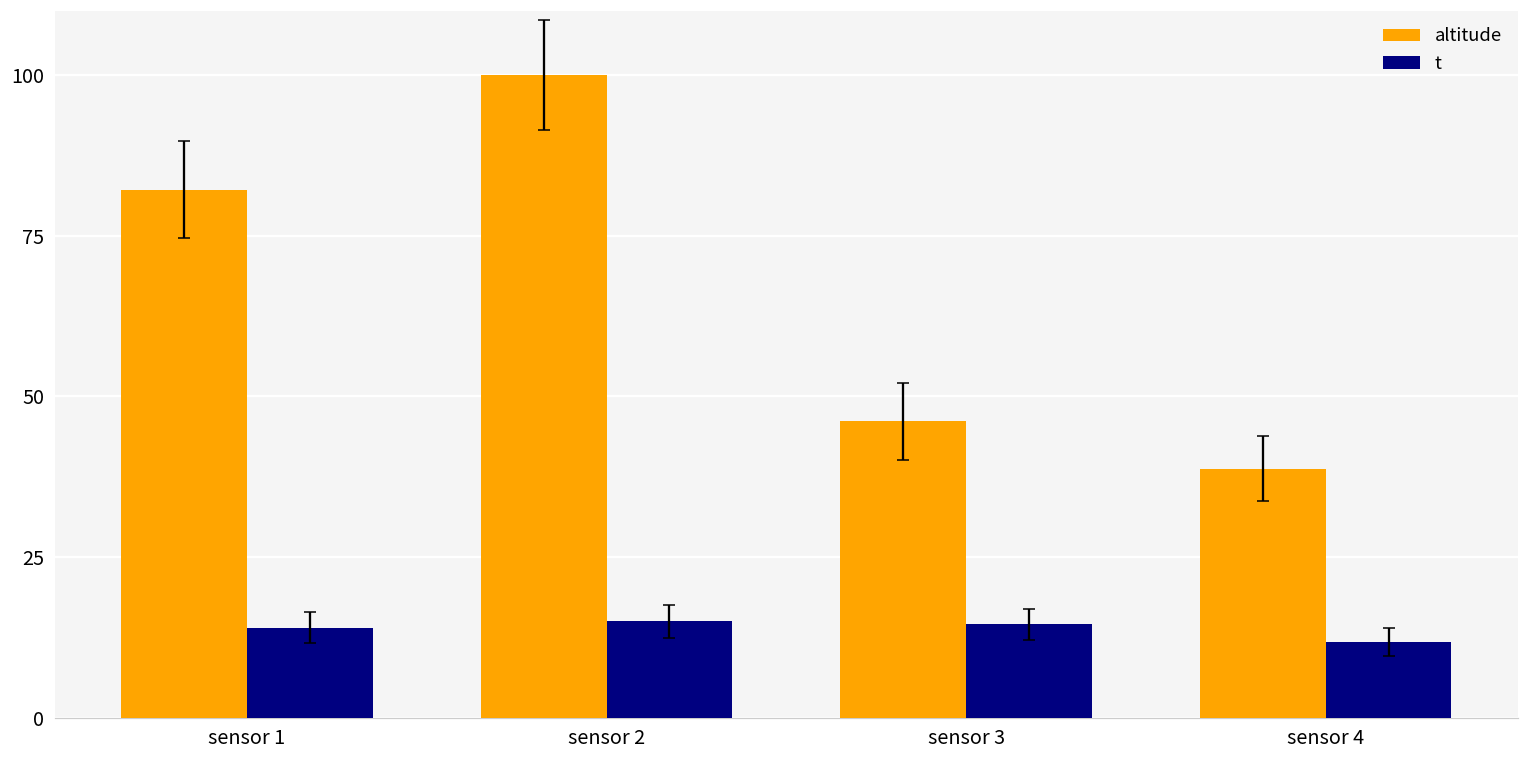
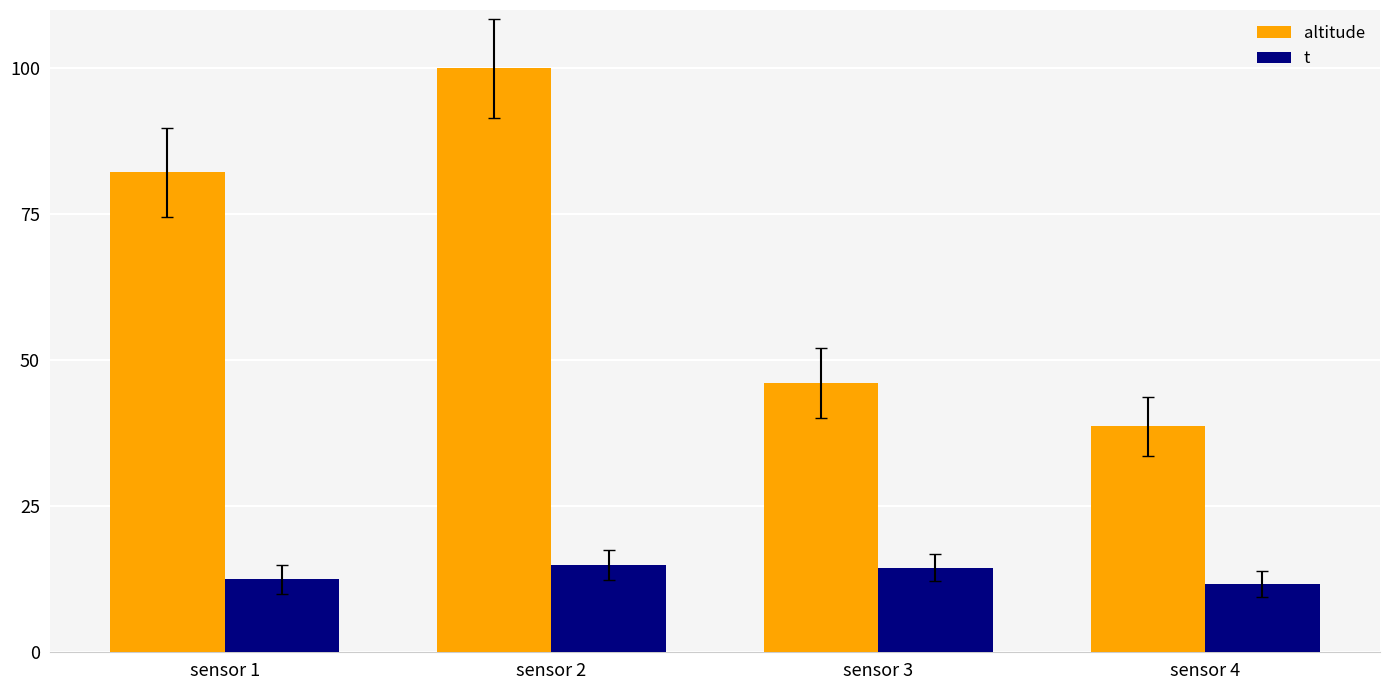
t, sensor 1: 14 -> 12
